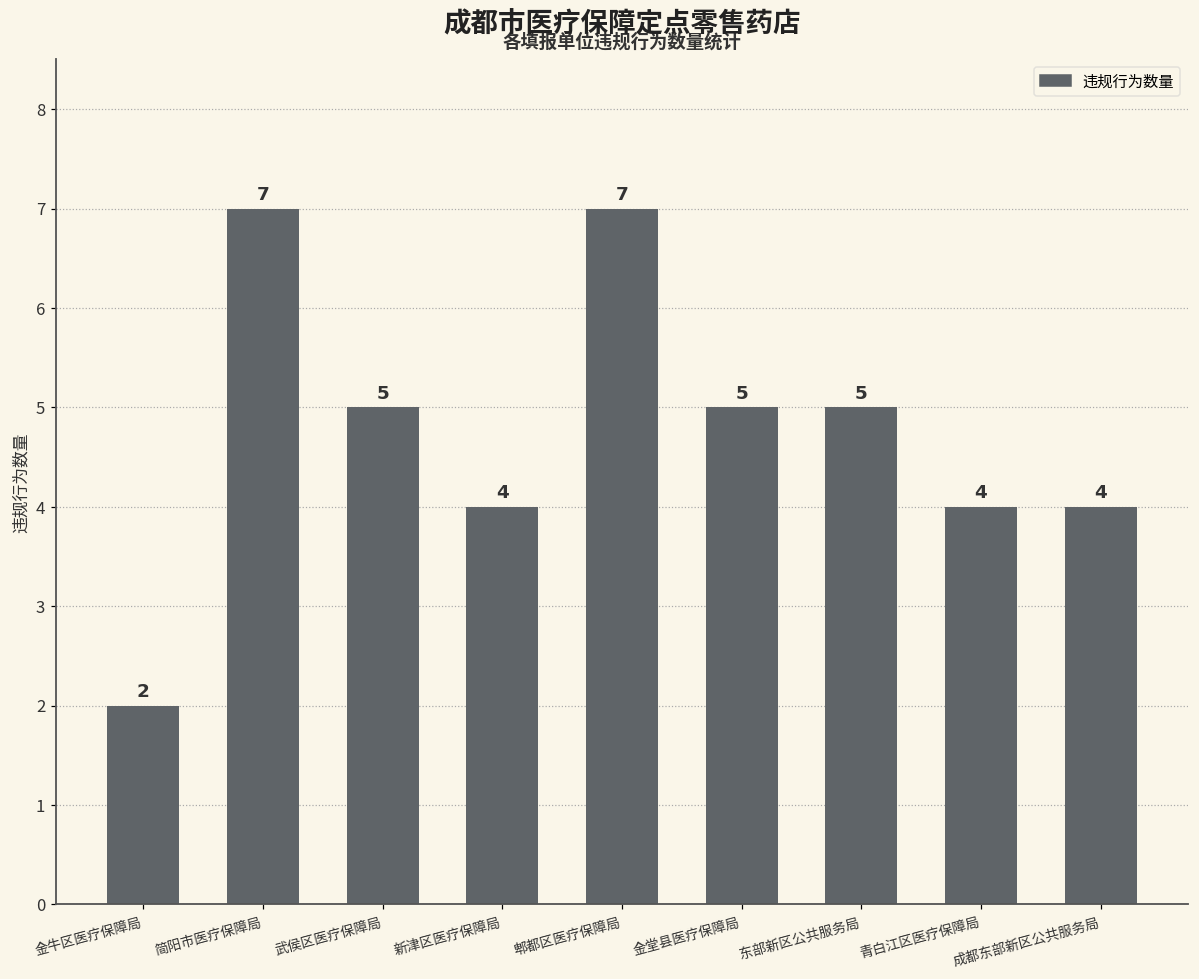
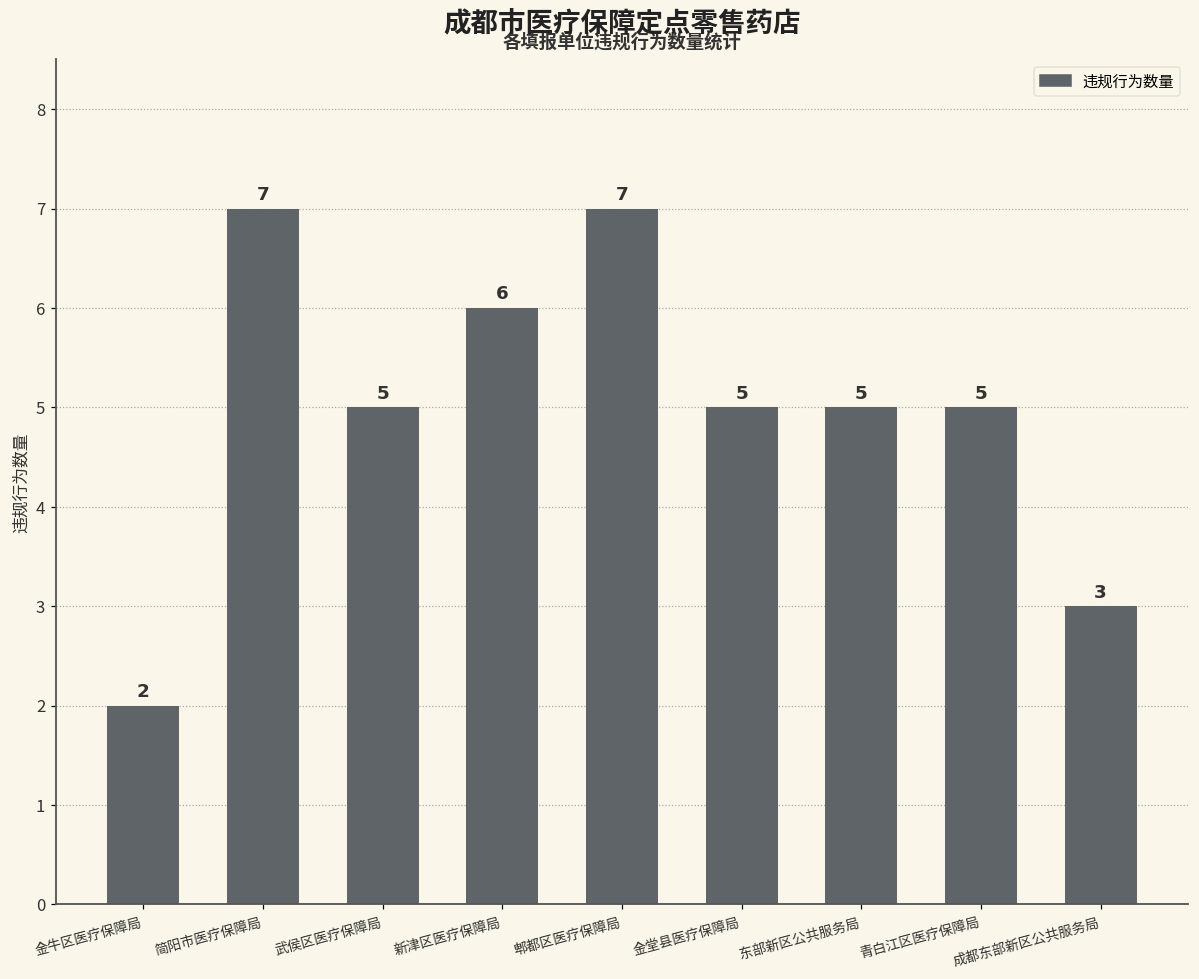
新津区医疗保障局: 4 -> 6
青白江区医疗保障局: 4 -> 5
成都东部新区公共服务局: 4 -> 3
